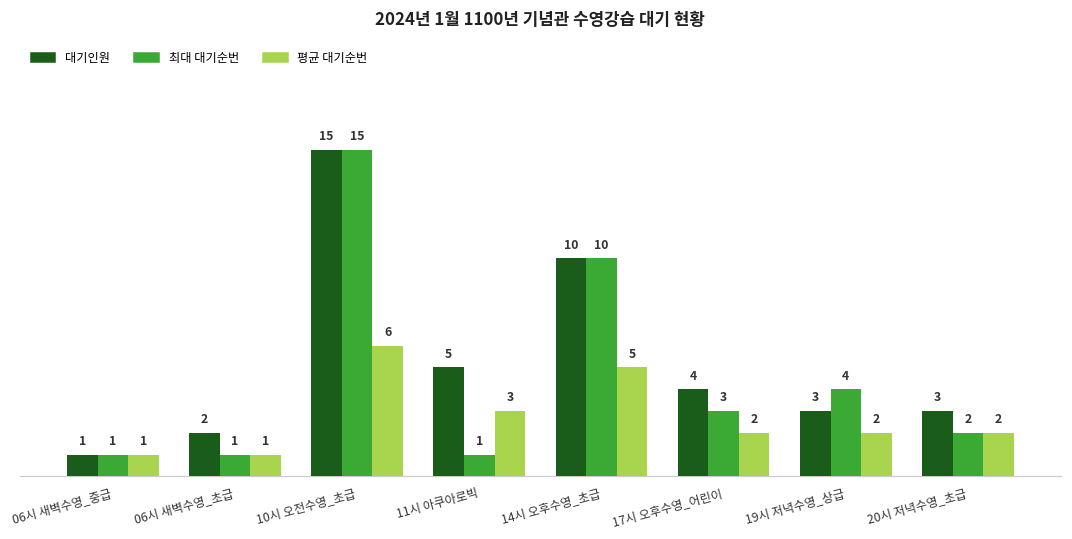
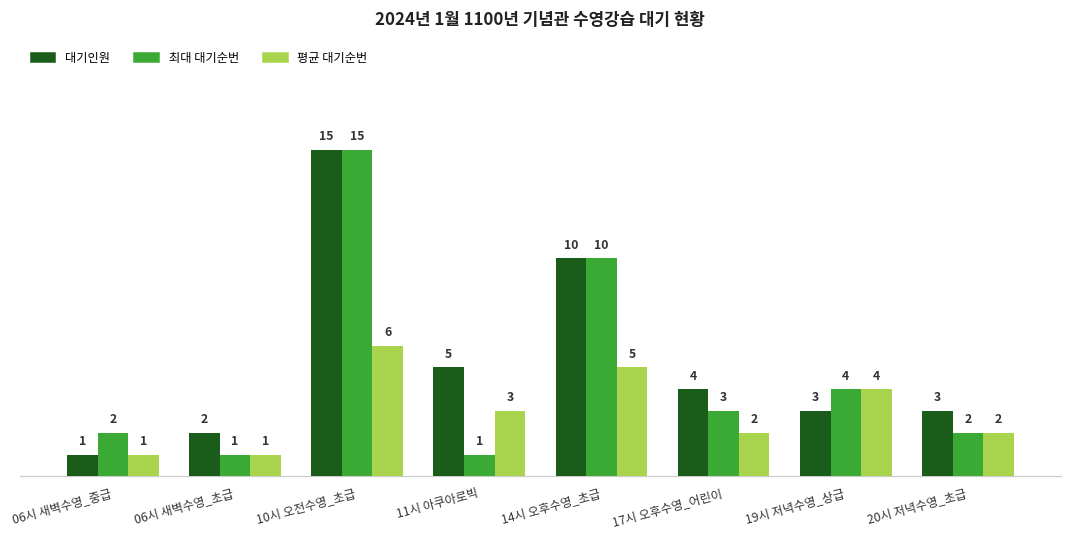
최대 대기순번, 06시 새벽수영_중급: 1 -> 2
평균 대기순번, 19시 저녁수영_상급: 2 -> 4
